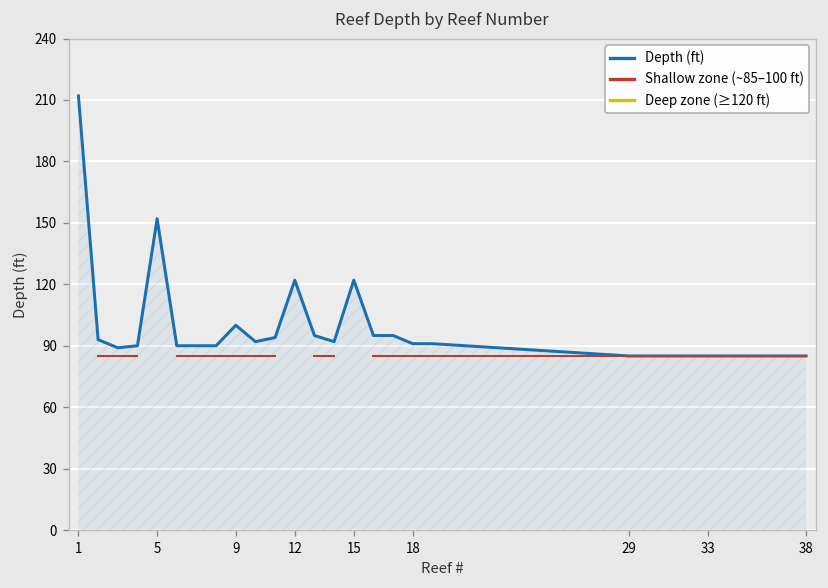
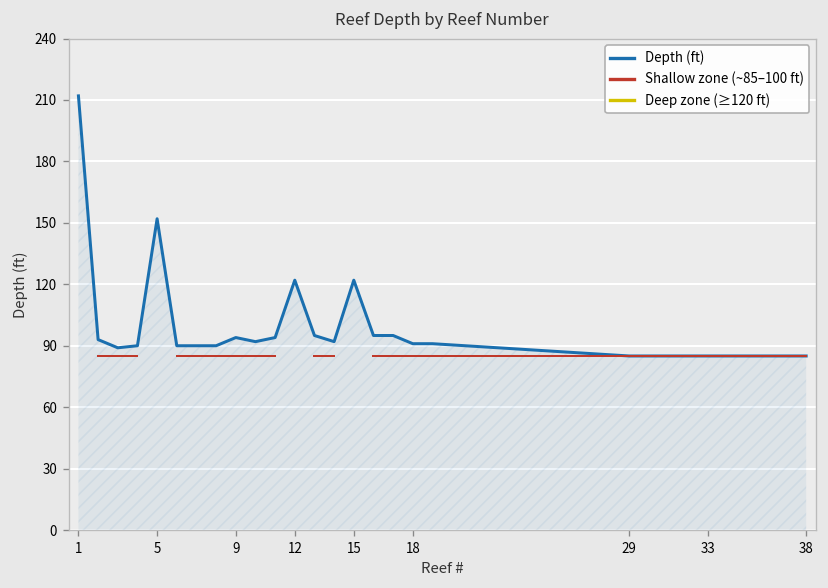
Depth (ft), 9: 100 -> 94
